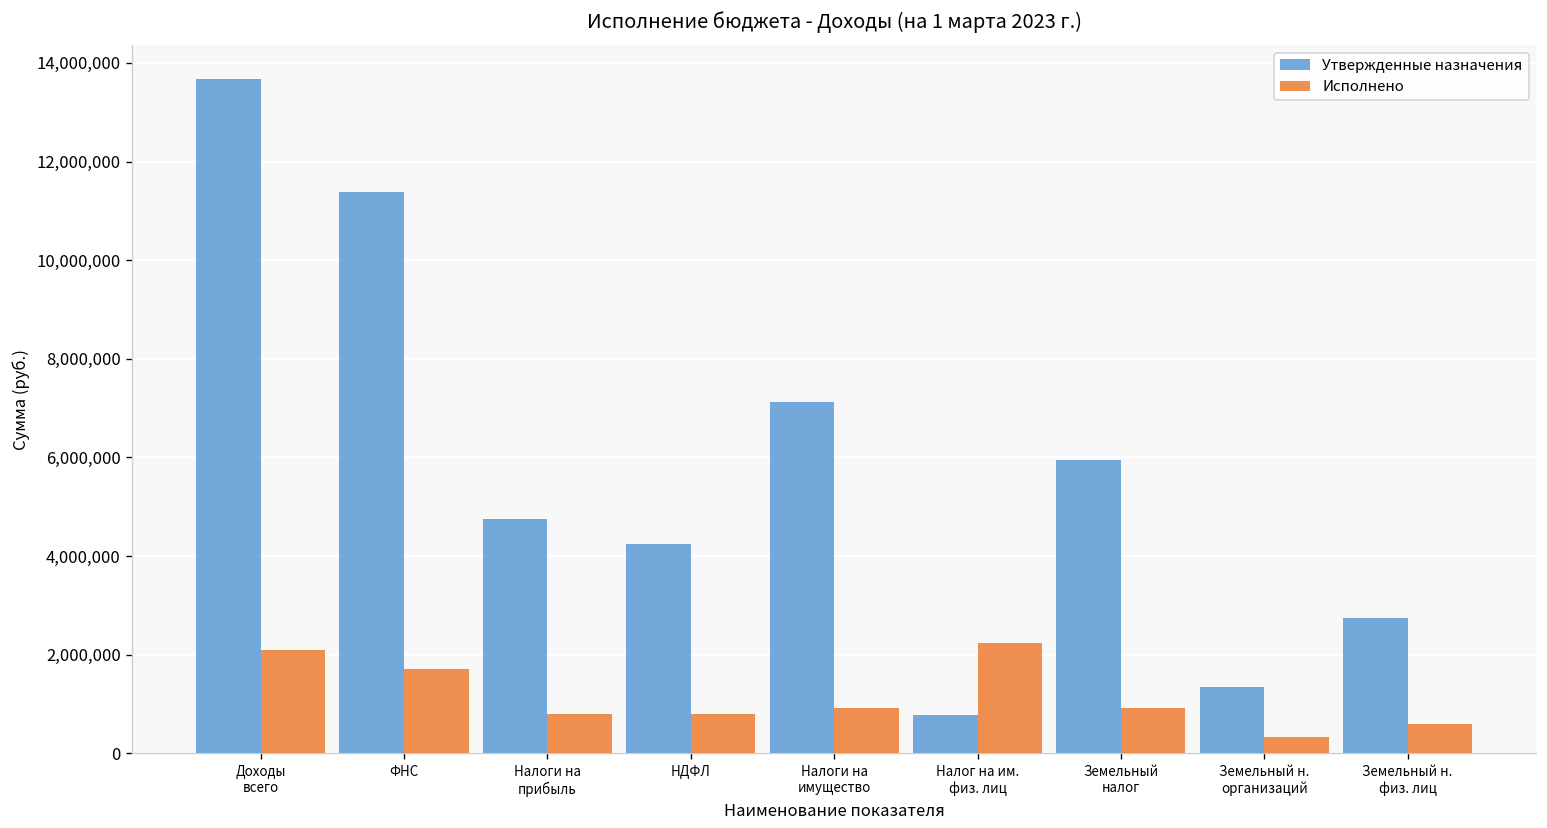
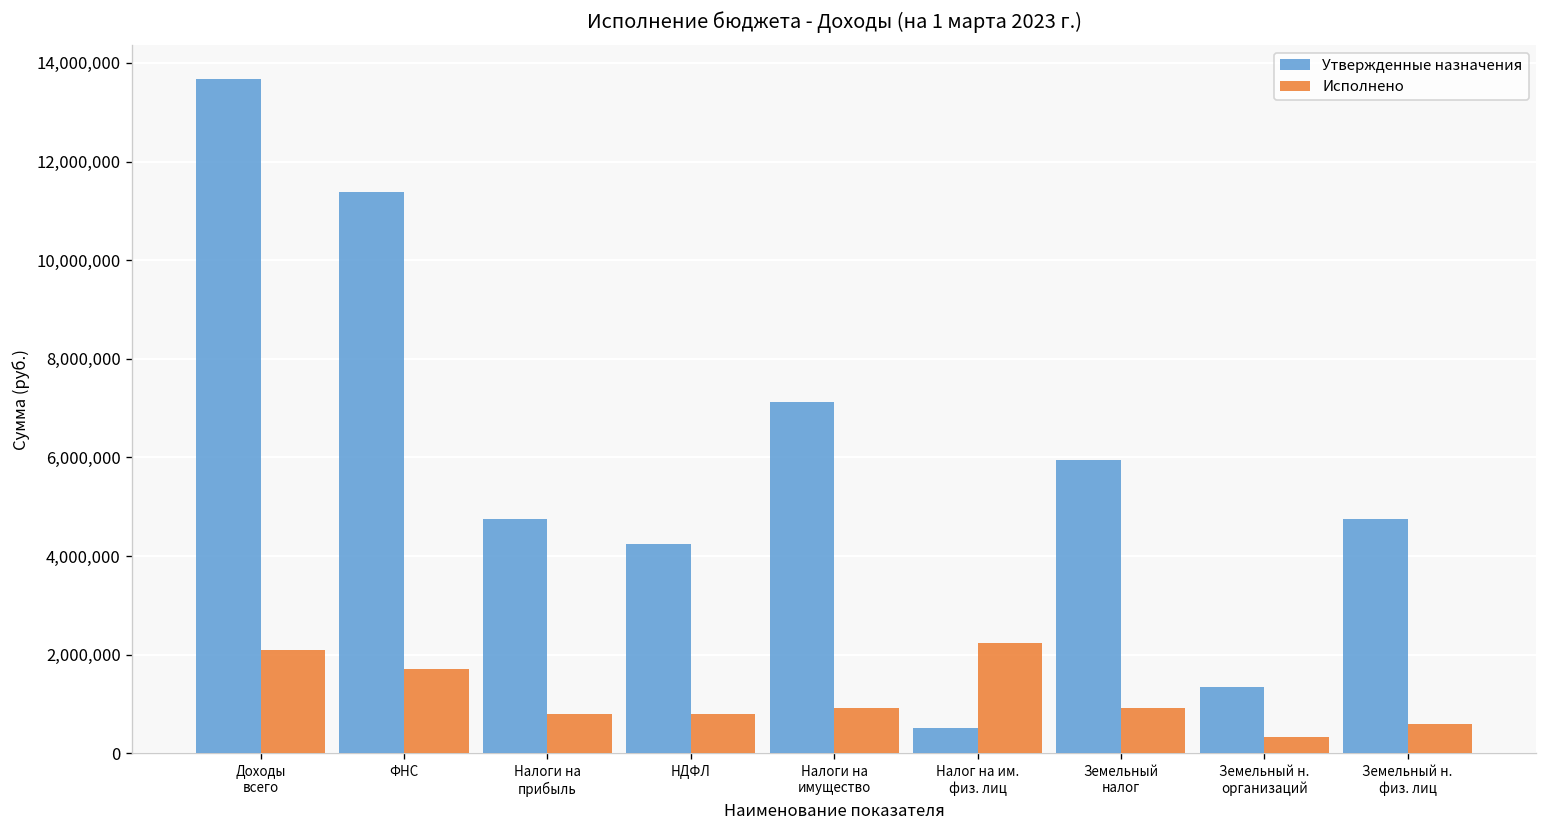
Утвержденные назначения, Налог на им. физ. лиц: 800,000 -> 500,000
Утвержденные назначения, Земельный н. физ. лиц: 2,700,000 -> 4,800,000
